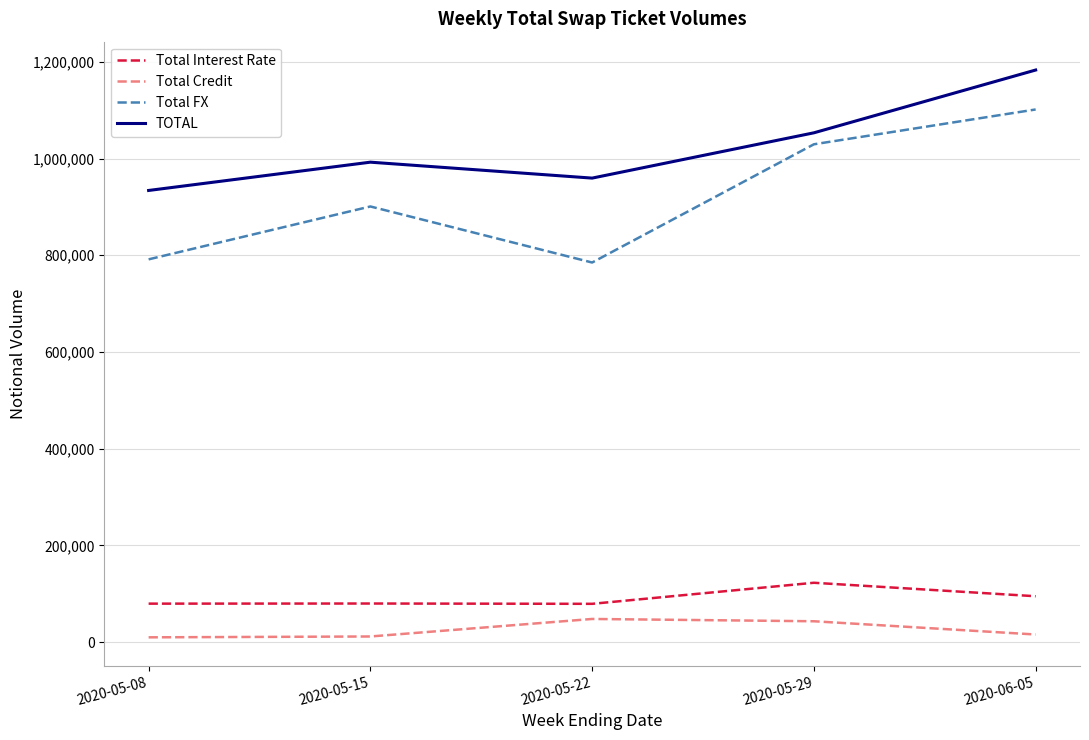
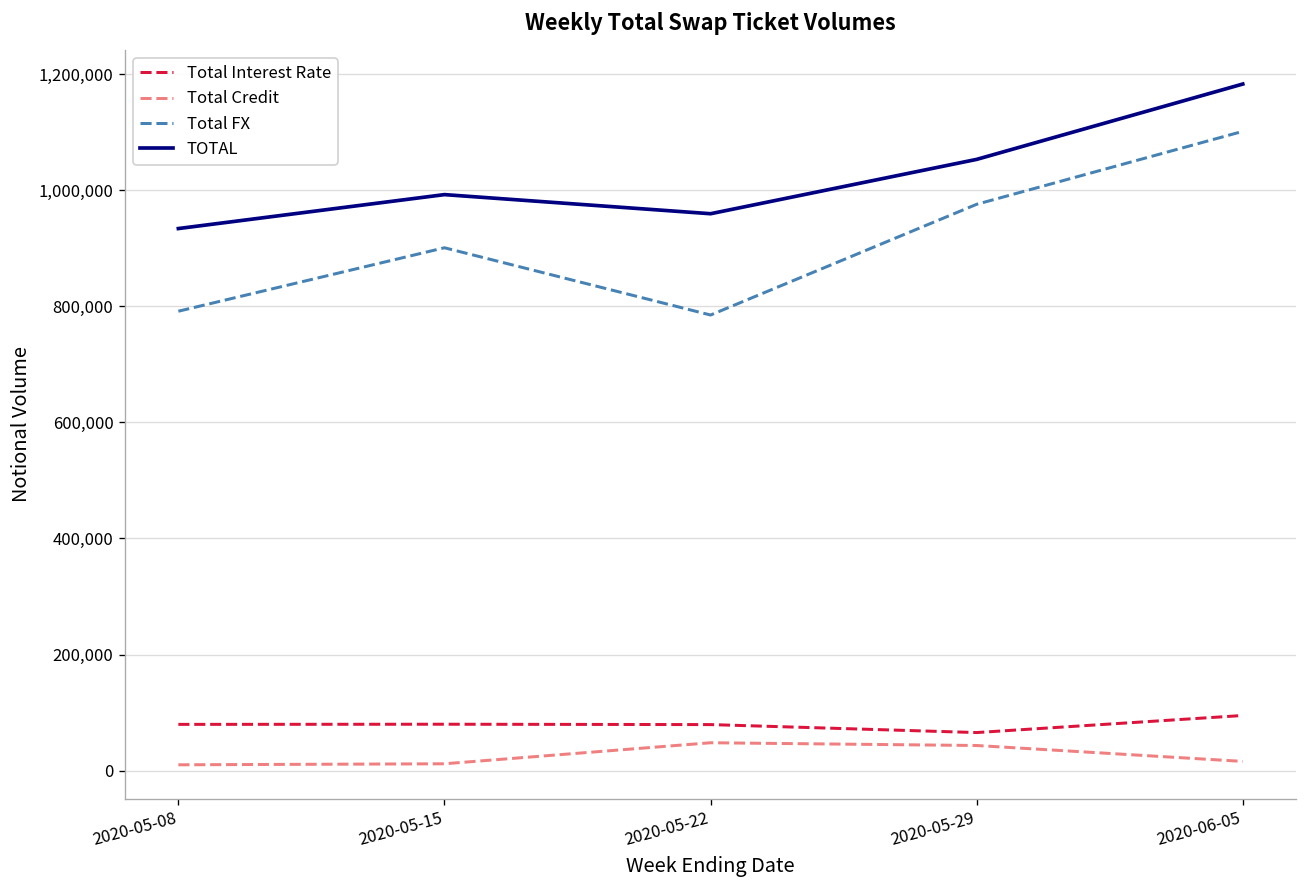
Total Interest Rate, 2020-05-29: 120,000 -> 70,000
Total FX, 2020-05-29: 1,030,000 -> 980,000
